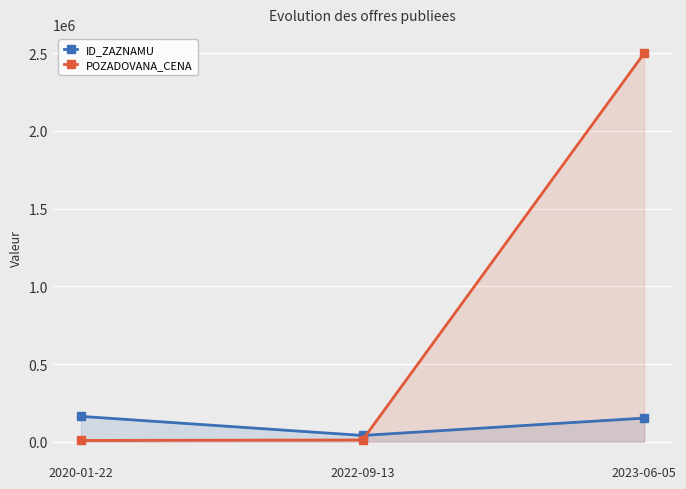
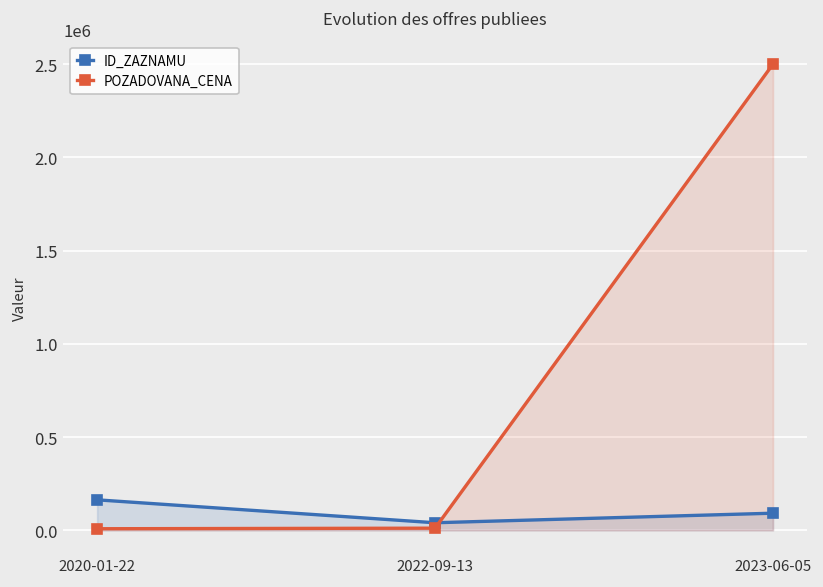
ID_ZAZNAMU, 2023-06-05: 150000 -> 90000
